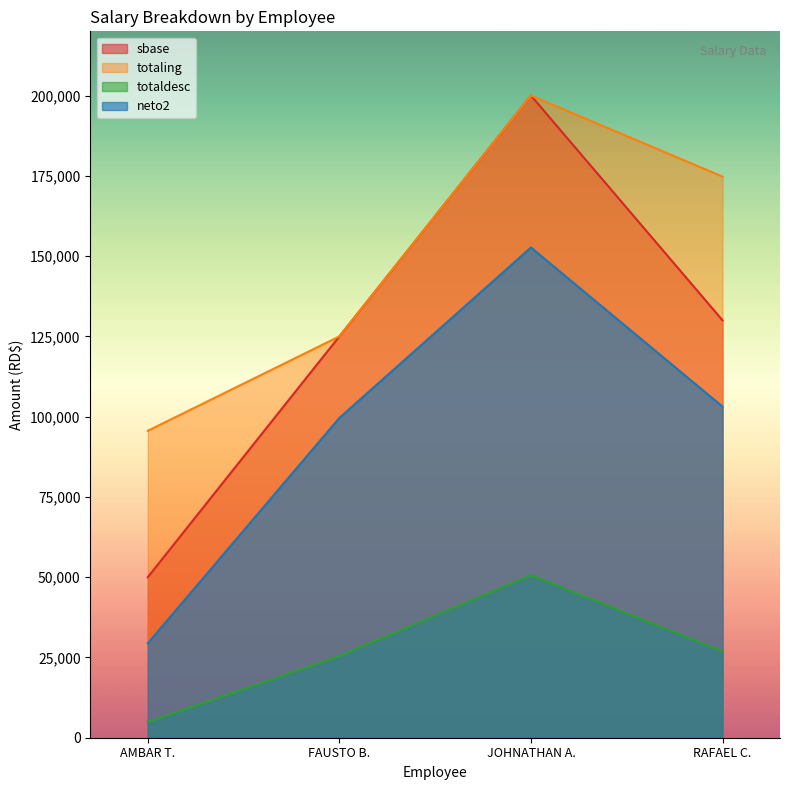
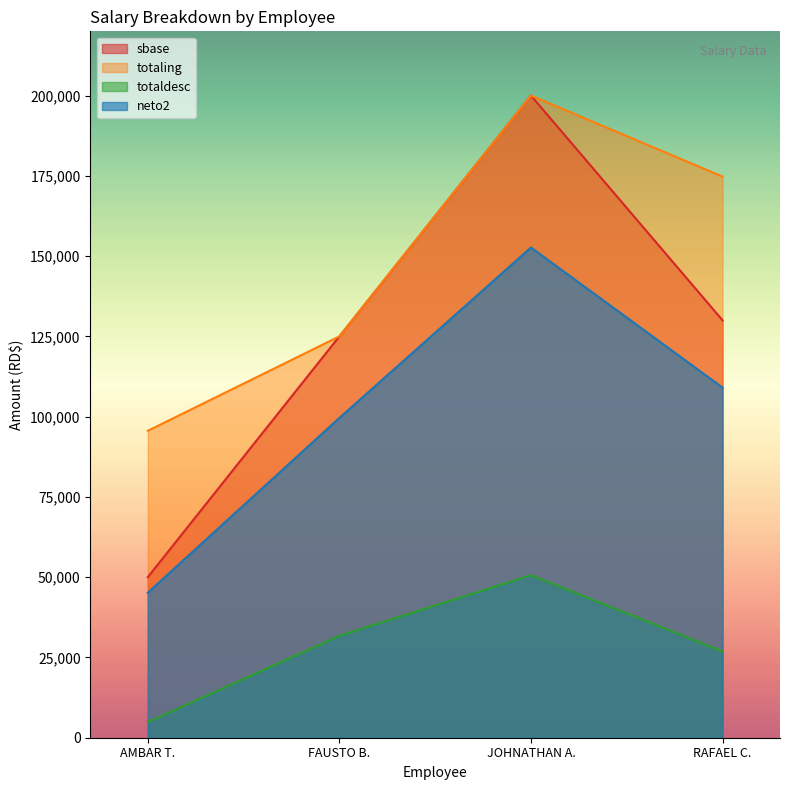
neto2, AMBAR T.: 29,000 -> 45,000
totaldesc, FAUSTO B.: 25,000 -> 32,000
neto2, RAFAEL C.: 103,000 -> 109,000
